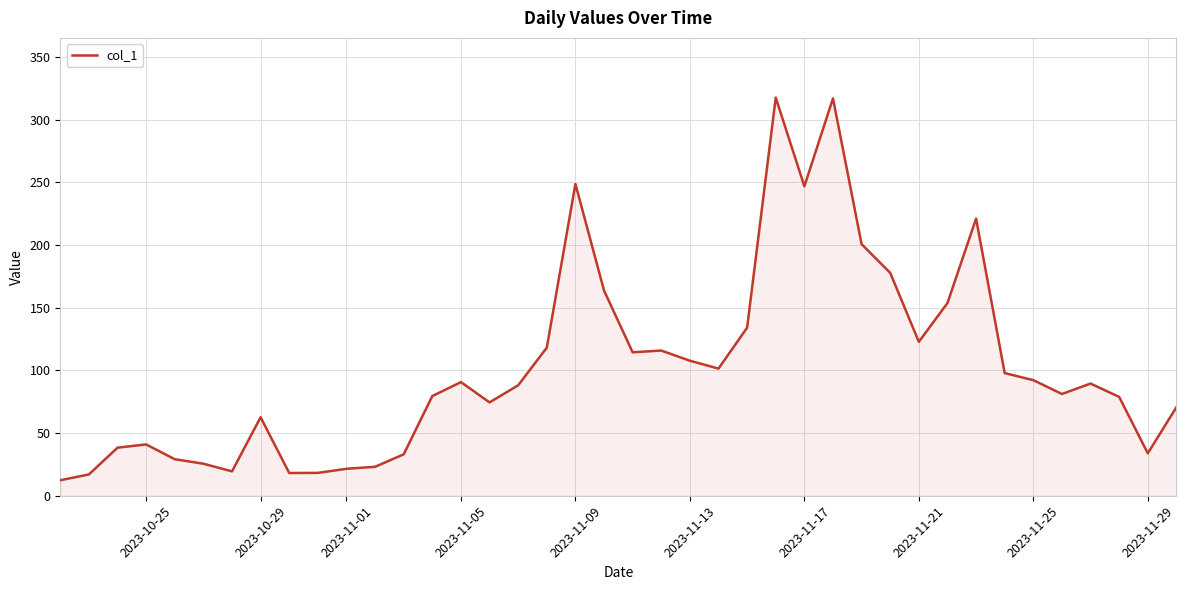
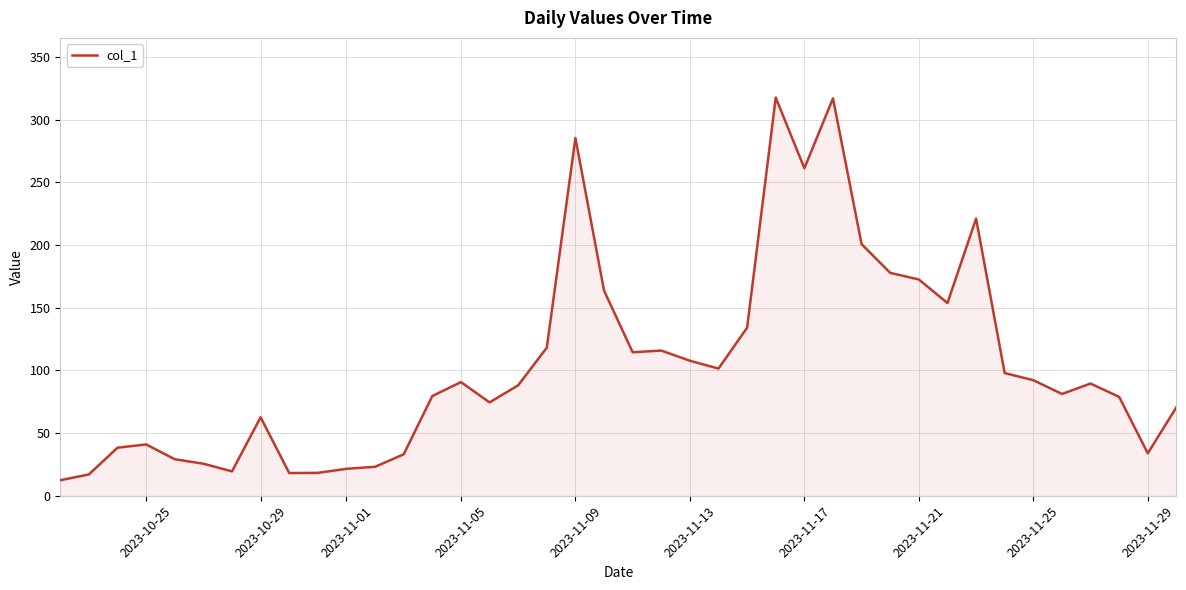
2023-11-09: 249 -> 285
2023-11-17: 247 -> 261
2023-11-21: 123 -> 172
